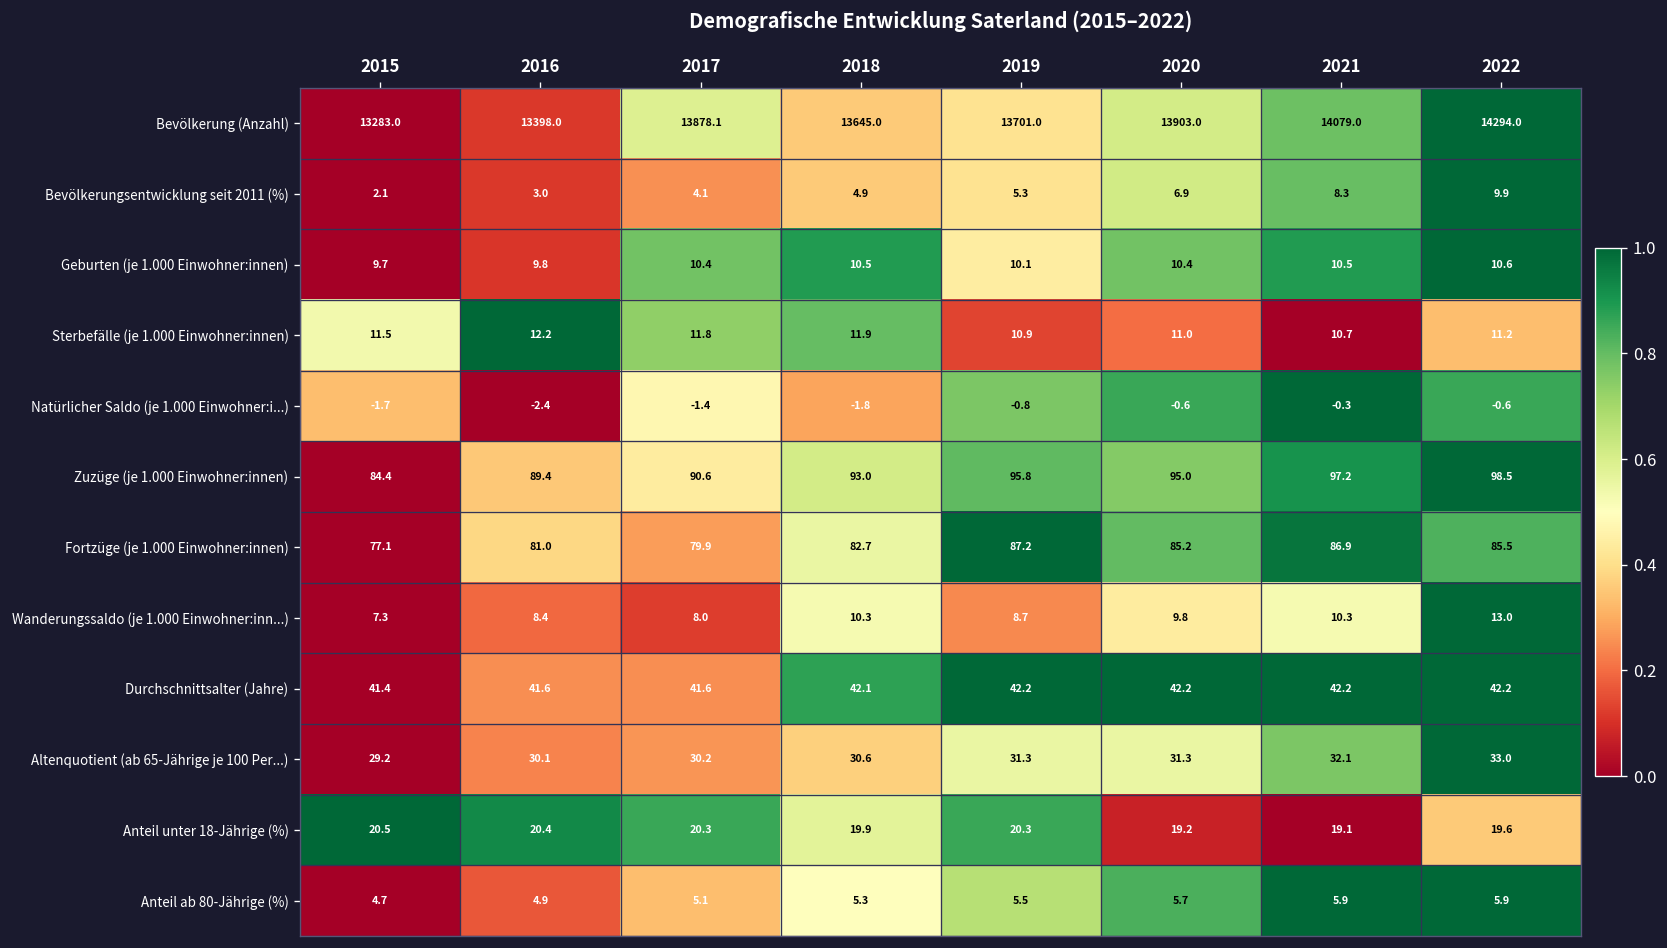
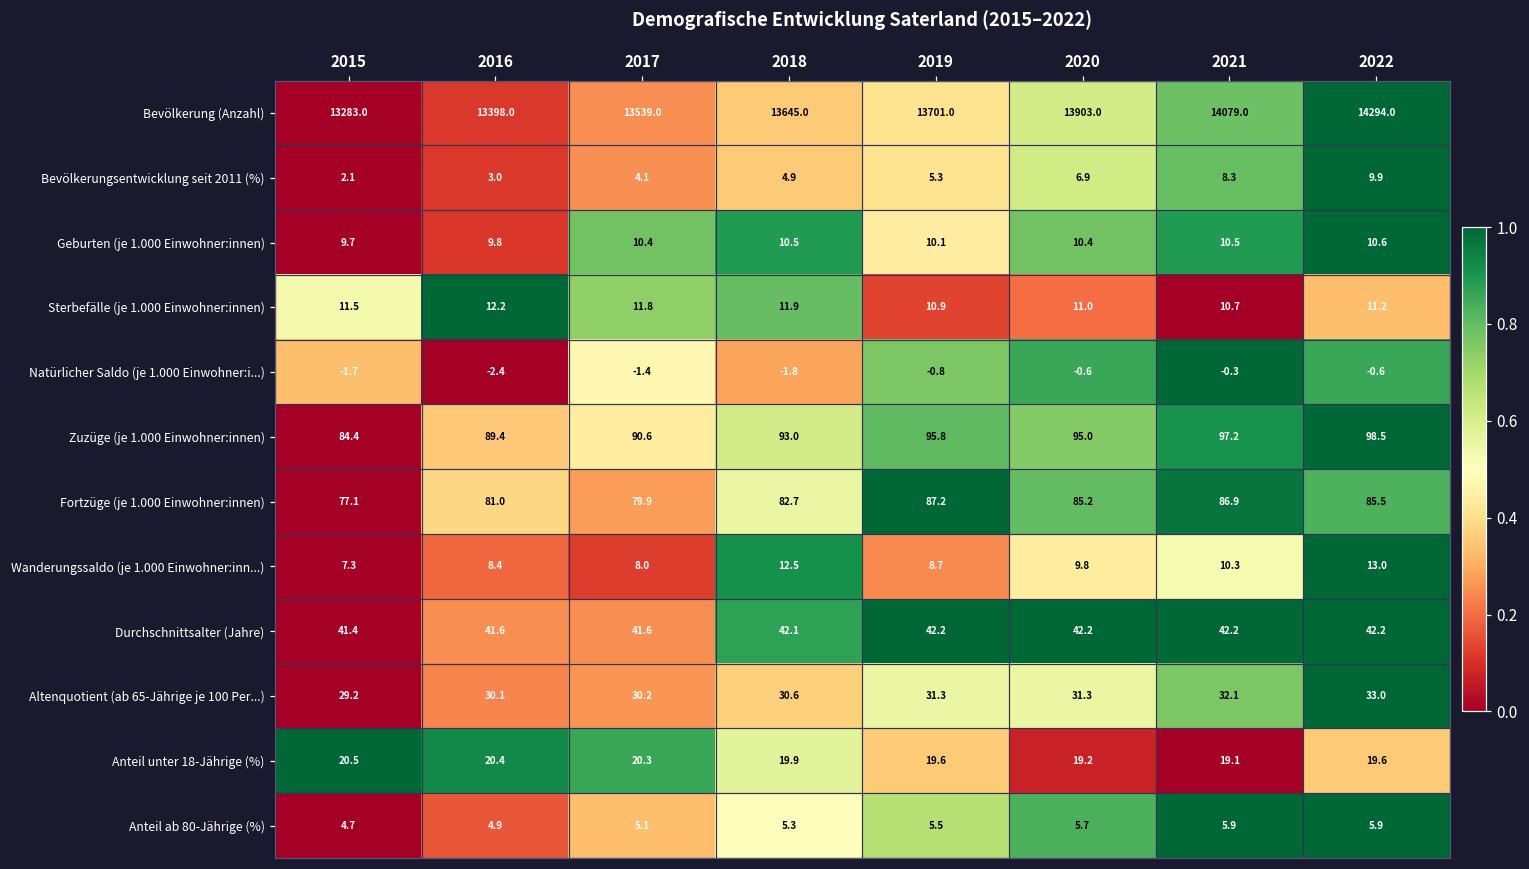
Bevölkerung (Anzahl), 2017: 13878.1 -> 13539.0
Wanderungssaldo (je 1.000 Einwohner:inn...), 2018: 10.3 -> 12.5
Anteil unter 18-Jährige (%), 2019: 20.3 -> 19.6
